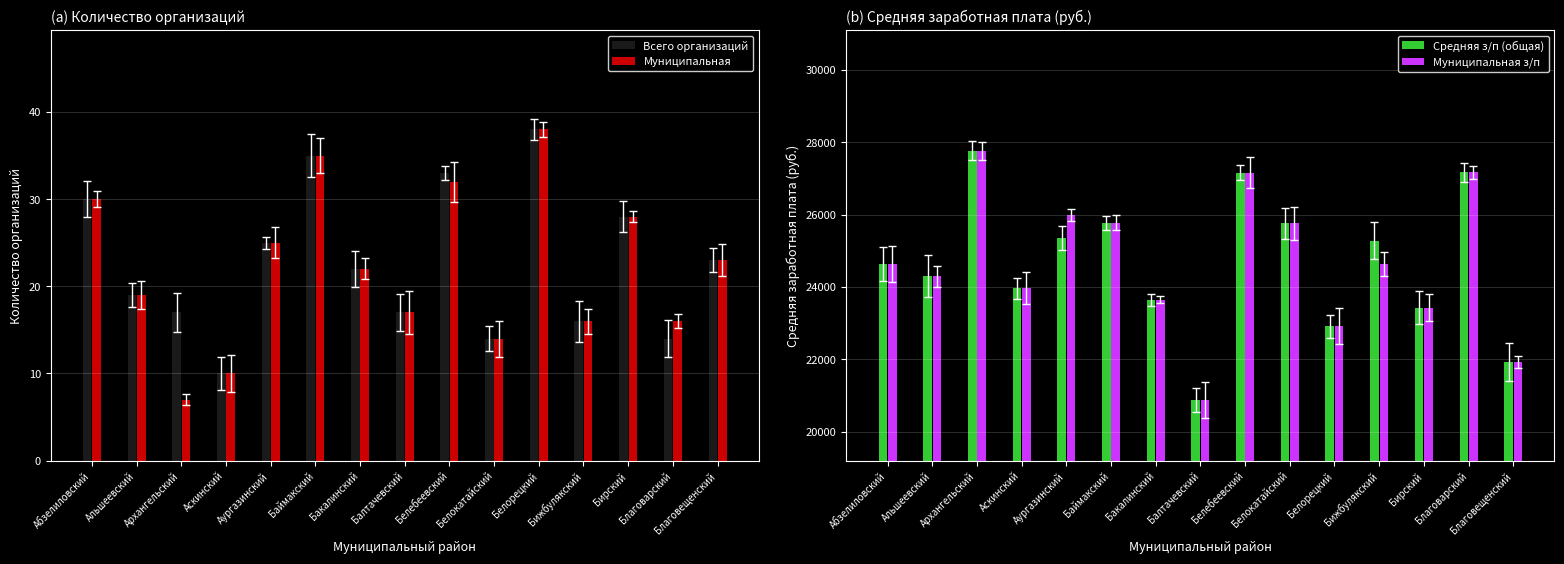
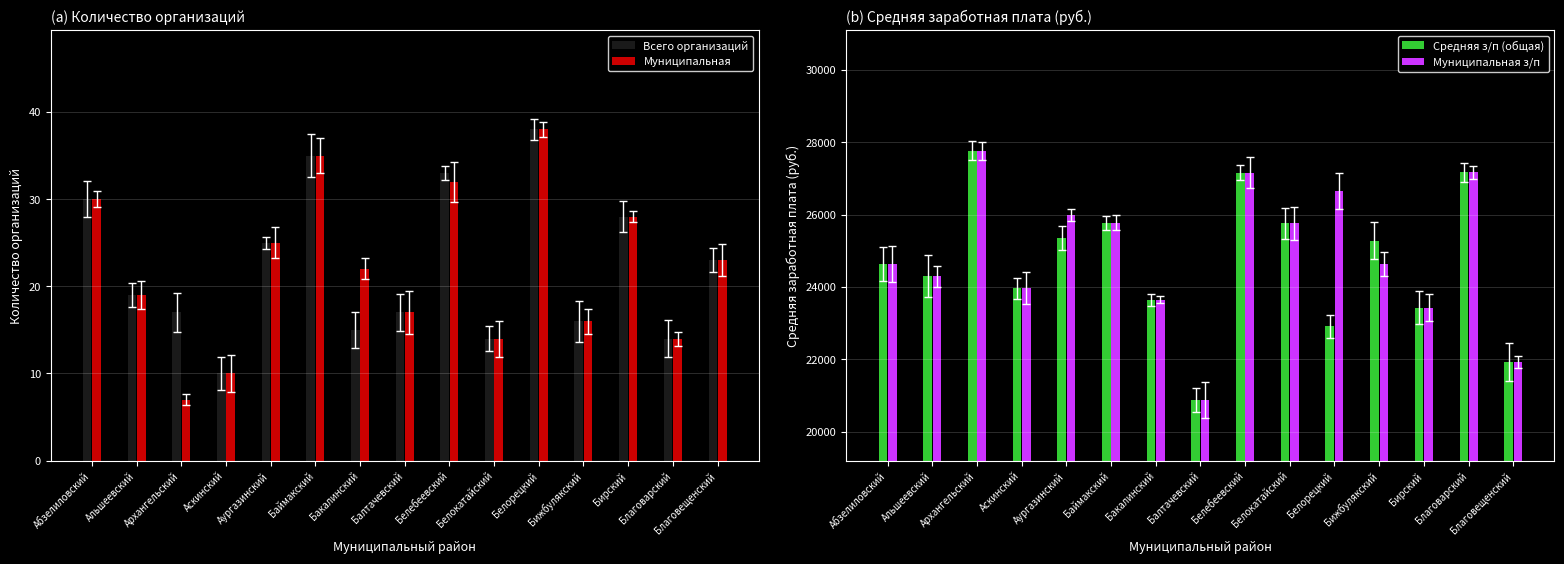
(a) Количество организаций, Всего организаций, Бакалинский: 22 -> 15
(a) Количество организаций, Муниципальная, Благоварский: 16 -> 14
(b) Средняя заработная плата (руб.), Муниципальная з/п, Белорецкий: 22900 -> 26700
